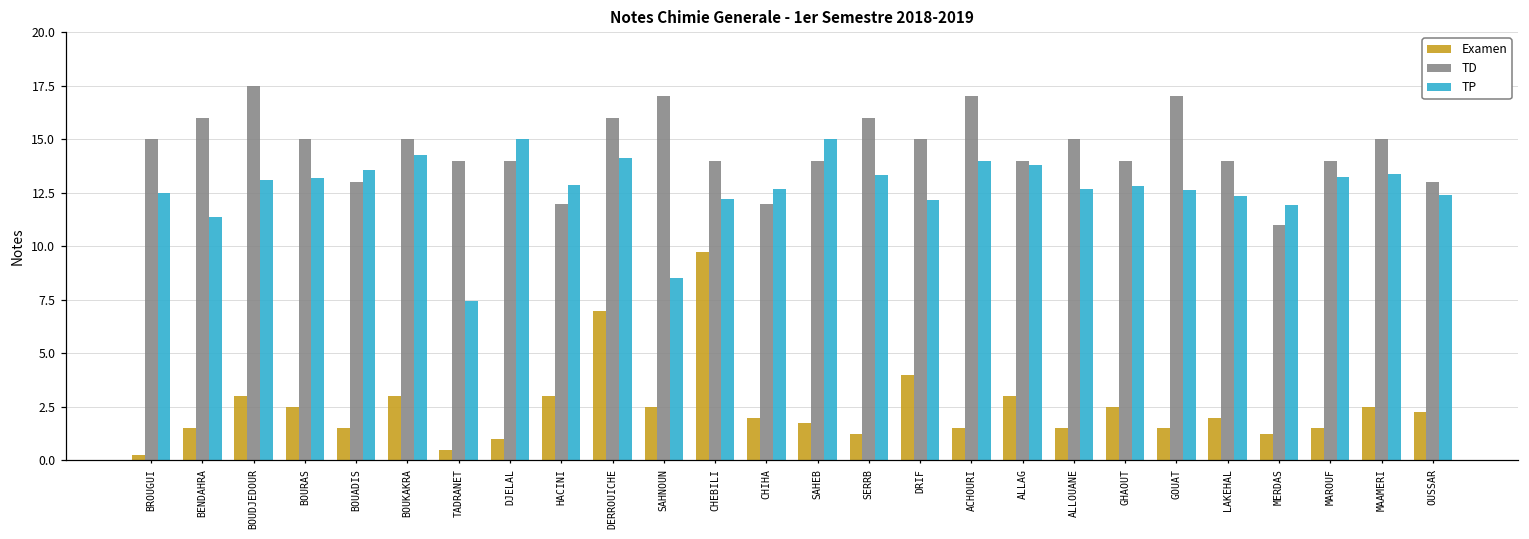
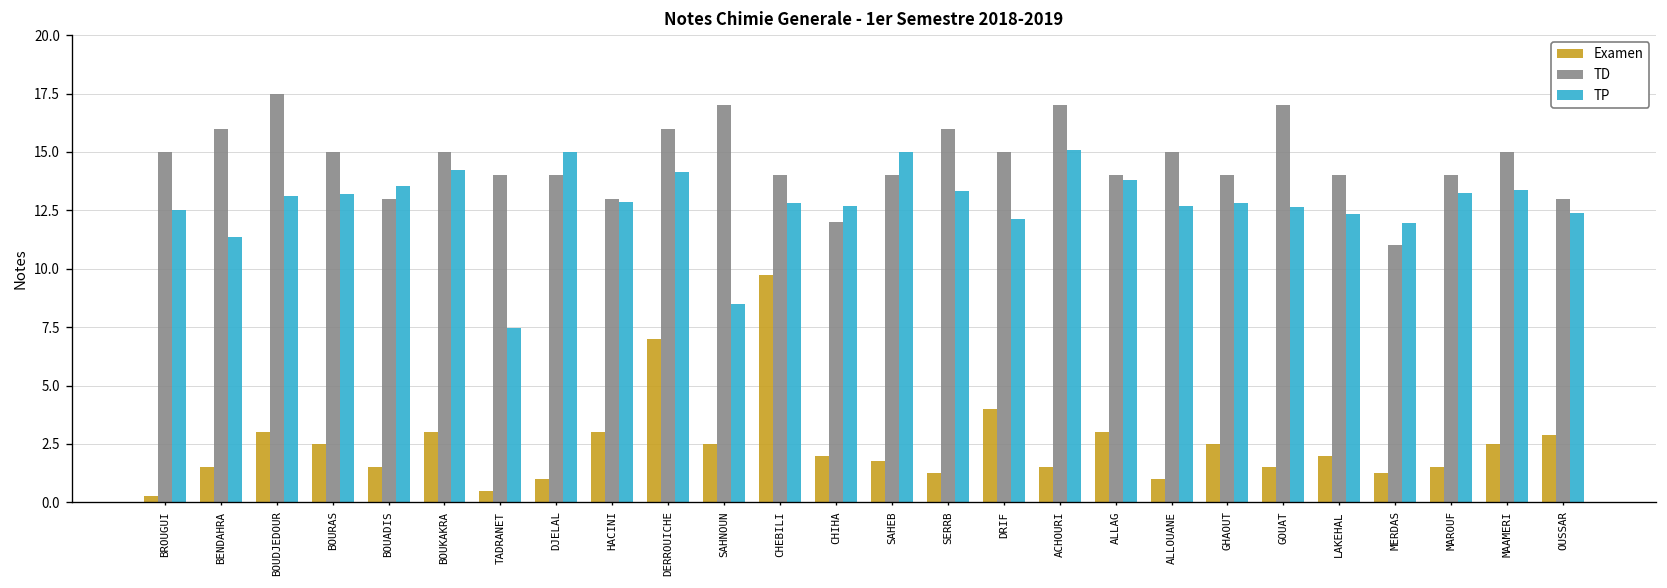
TD, HACINI: 12 -> 13
TP, CHEBILI: 12.2 -> 12.8
TP, ACHOURI: 14.0 -> 15.1
Examen, ALLOUANE: 1.5 -> 1.0
Examen, OUSSAR: 2.3 -> 2.9
